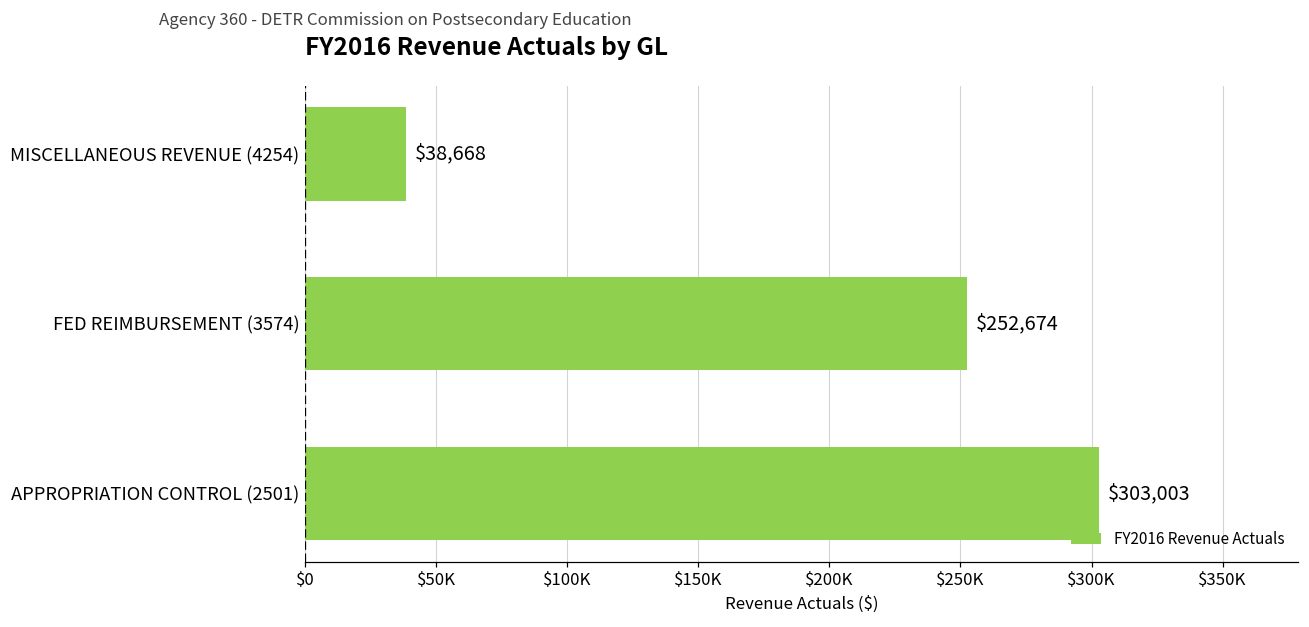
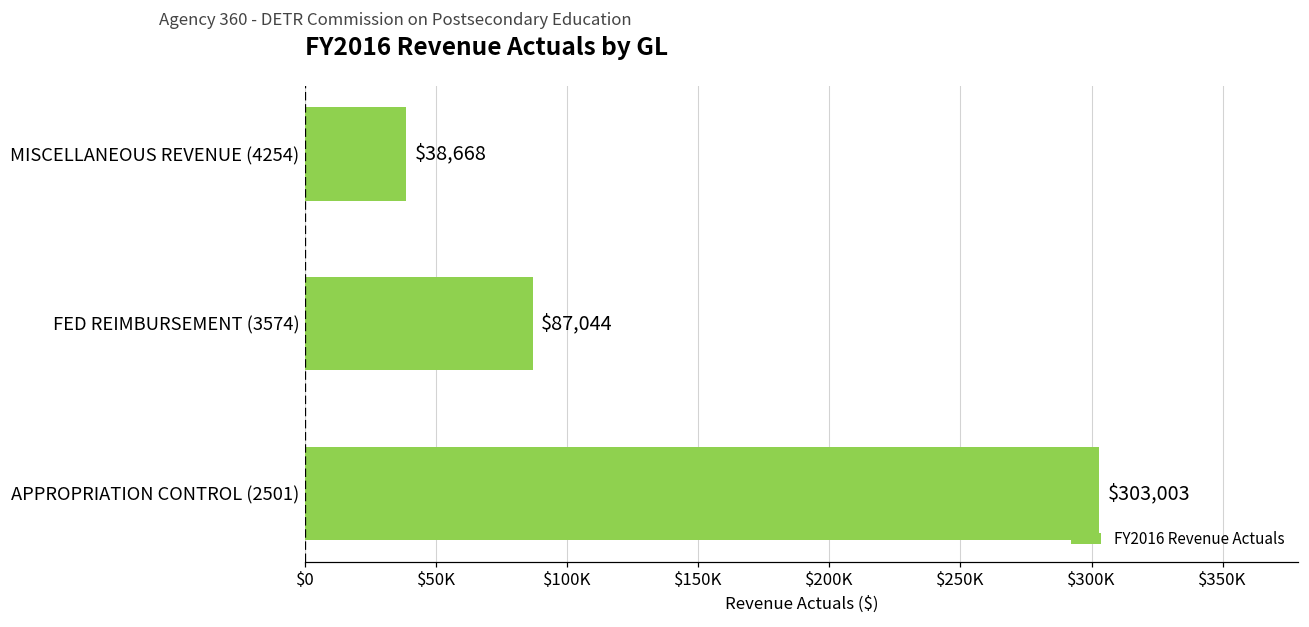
FED REIMBURSEMENT (3574): $252,674 -> $87,044
